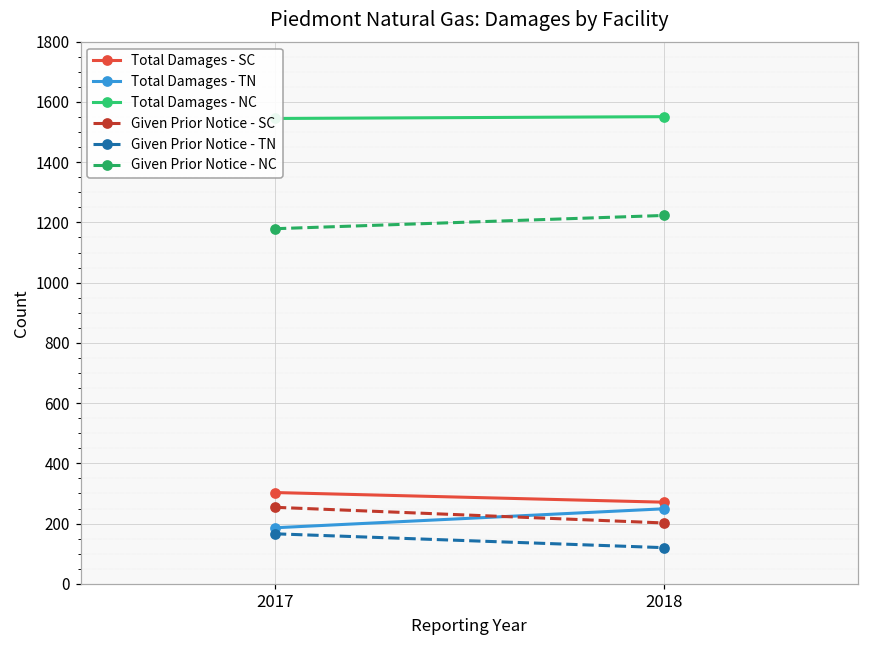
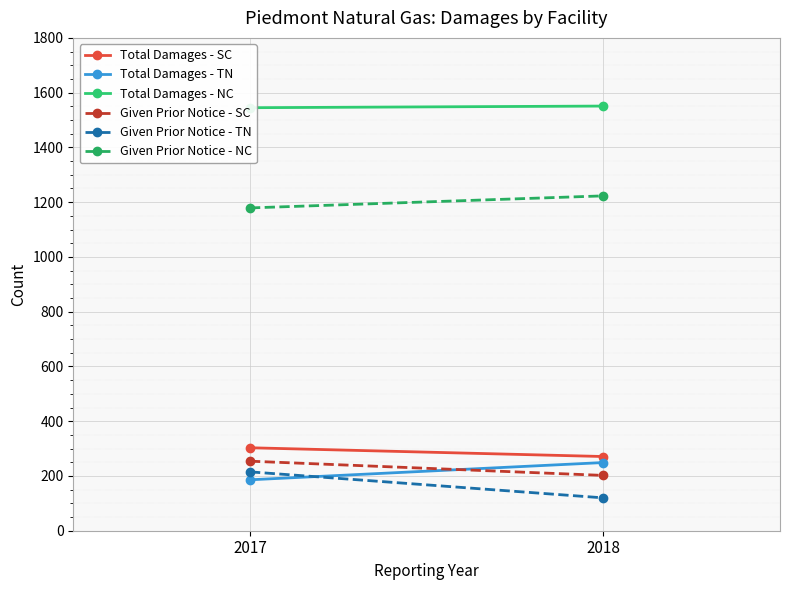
Given Prior Notice - TN, 2017: 170 -> 220
